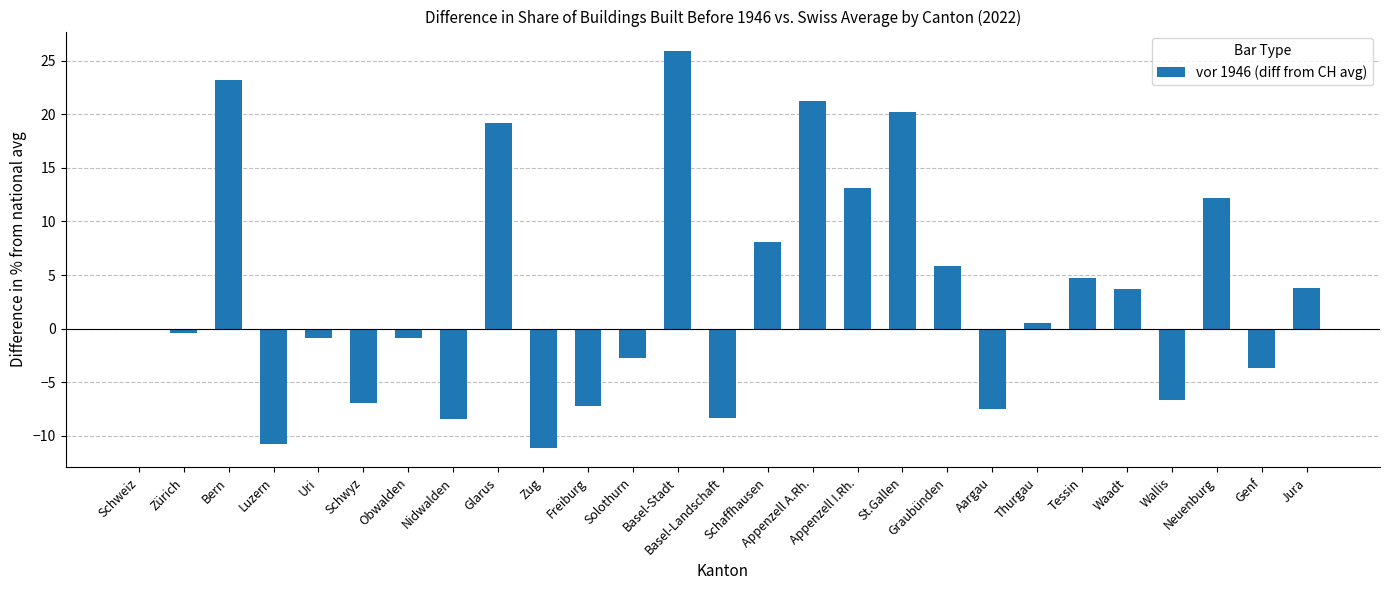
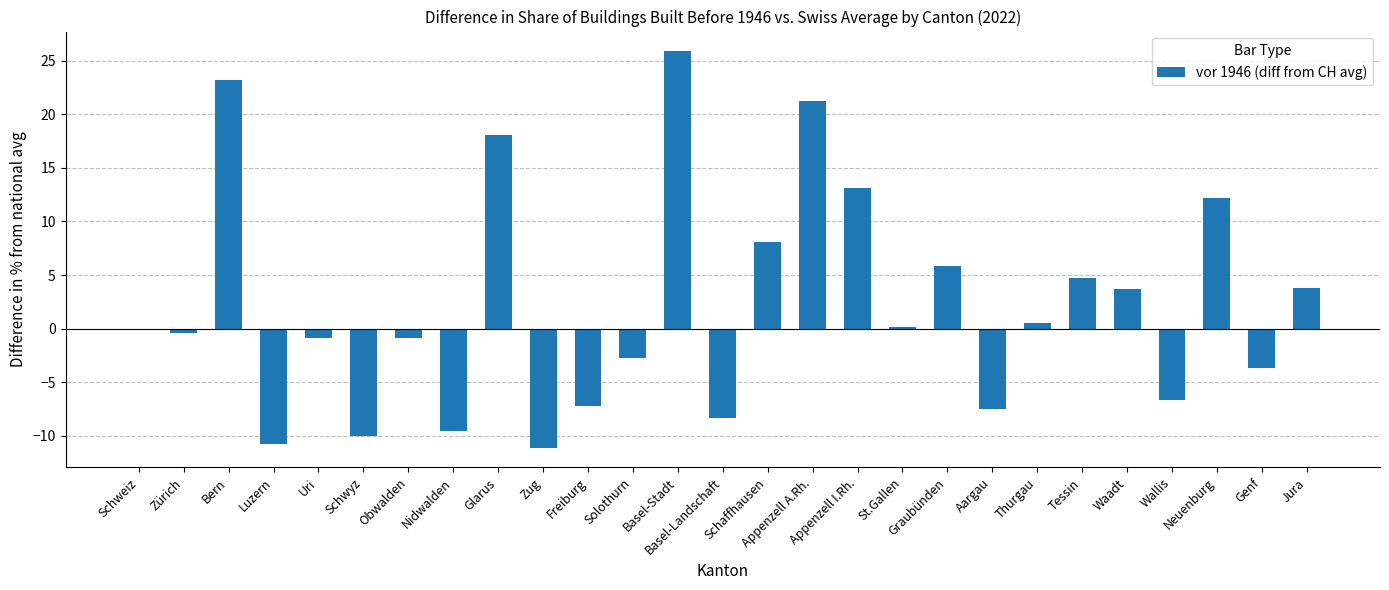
Schwyz: -7.0 -> -10.1
Nidwalden: -8.4 -> -9.5
Glarus: 19.2 -> 18.0
St.Gallen: 20.2 -> 0.1
